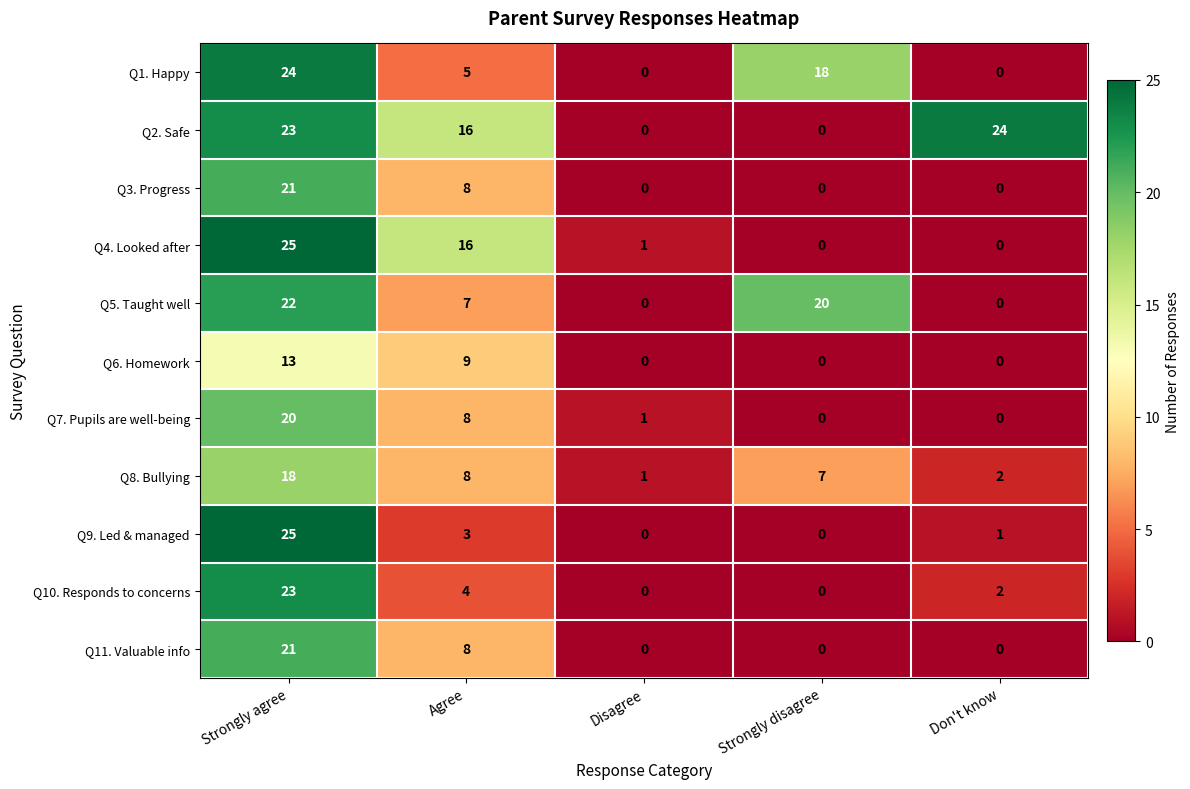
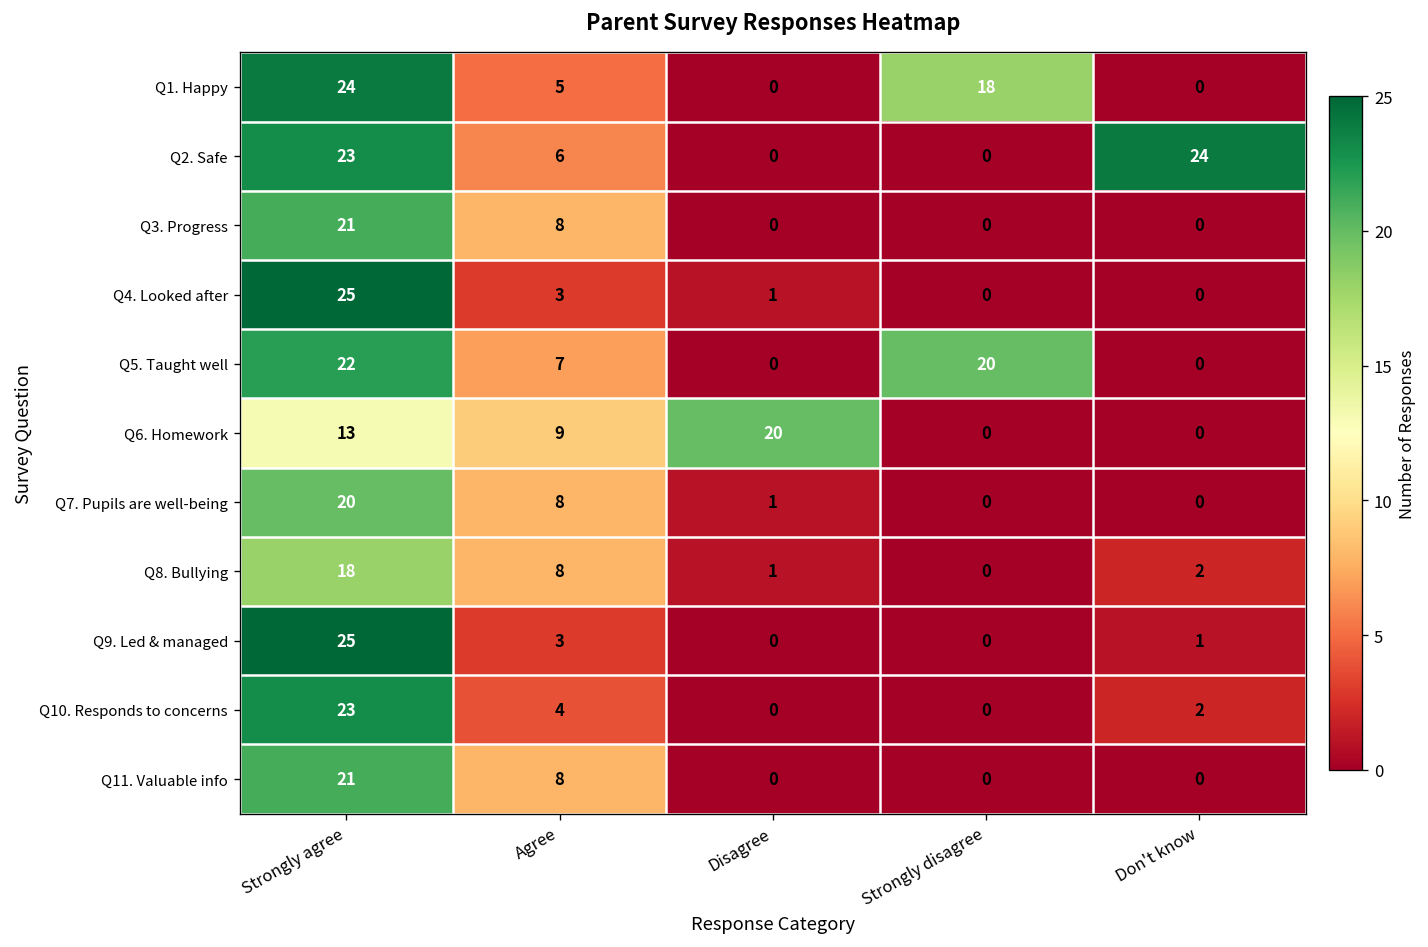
Q2. Safe, Agree: 16 -> 6
Q4. Looked after, Agree: 16 -> 3
Q6. Homework, Disagree: 0 -> 20
Q8. Bullying, Strongly disagree: 7 -> 0
